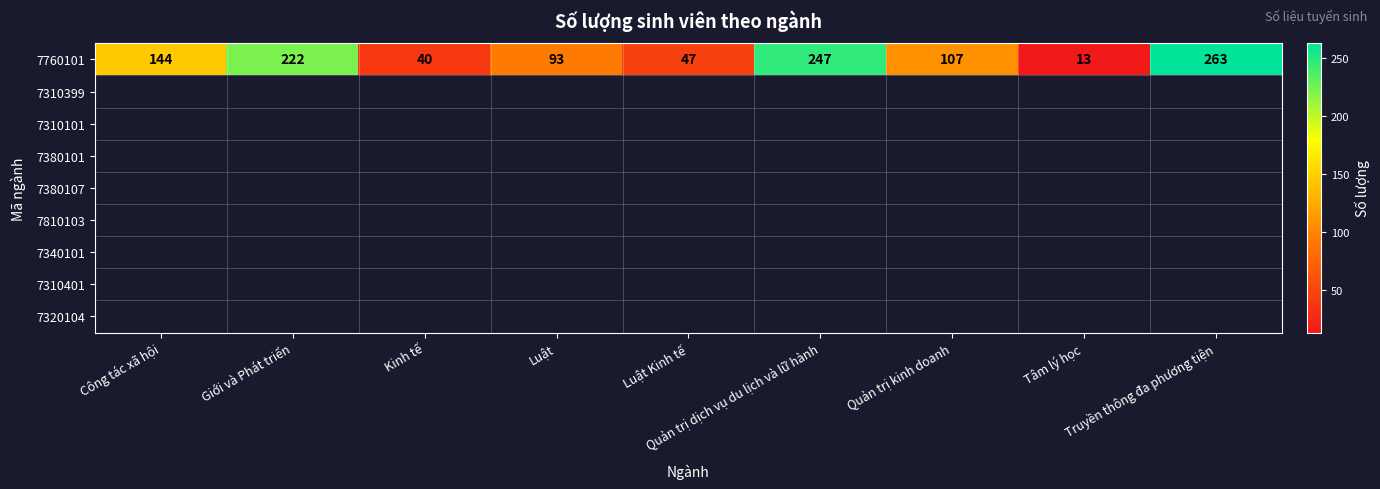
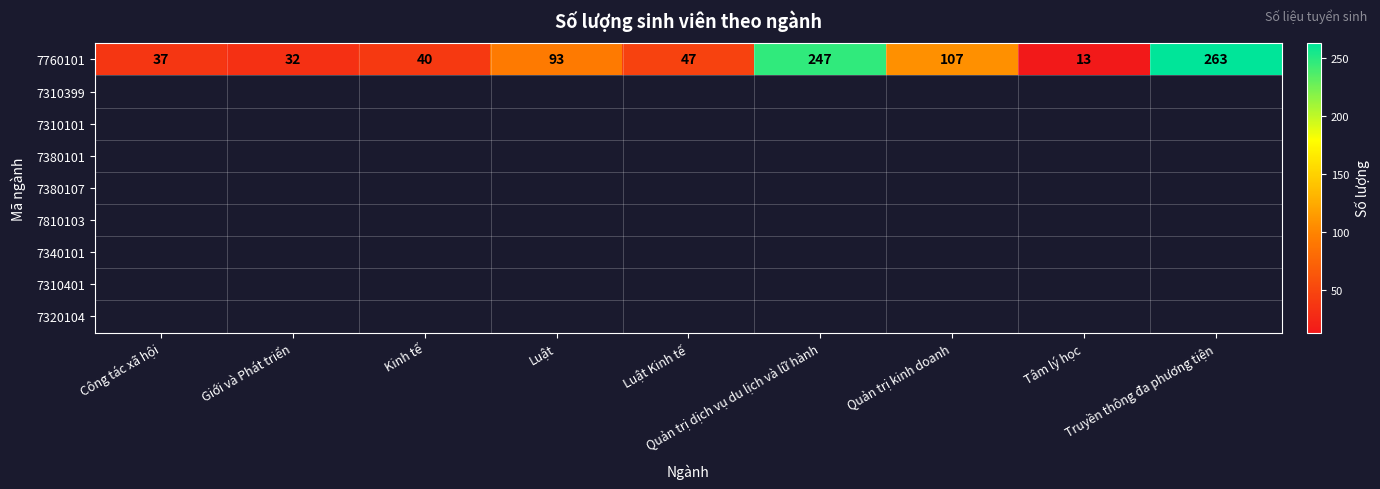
7760101, Công tác xã hội: 144 -> 37
7760101, Giới và Phát triển: 222 -> 32
